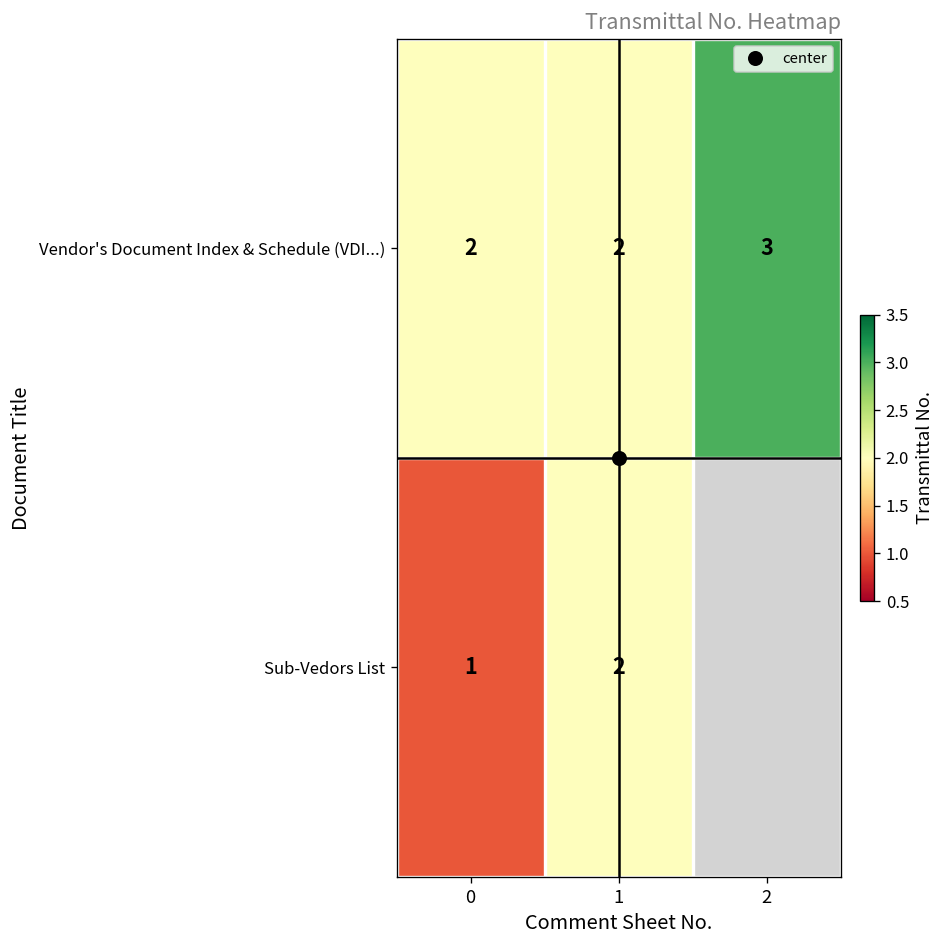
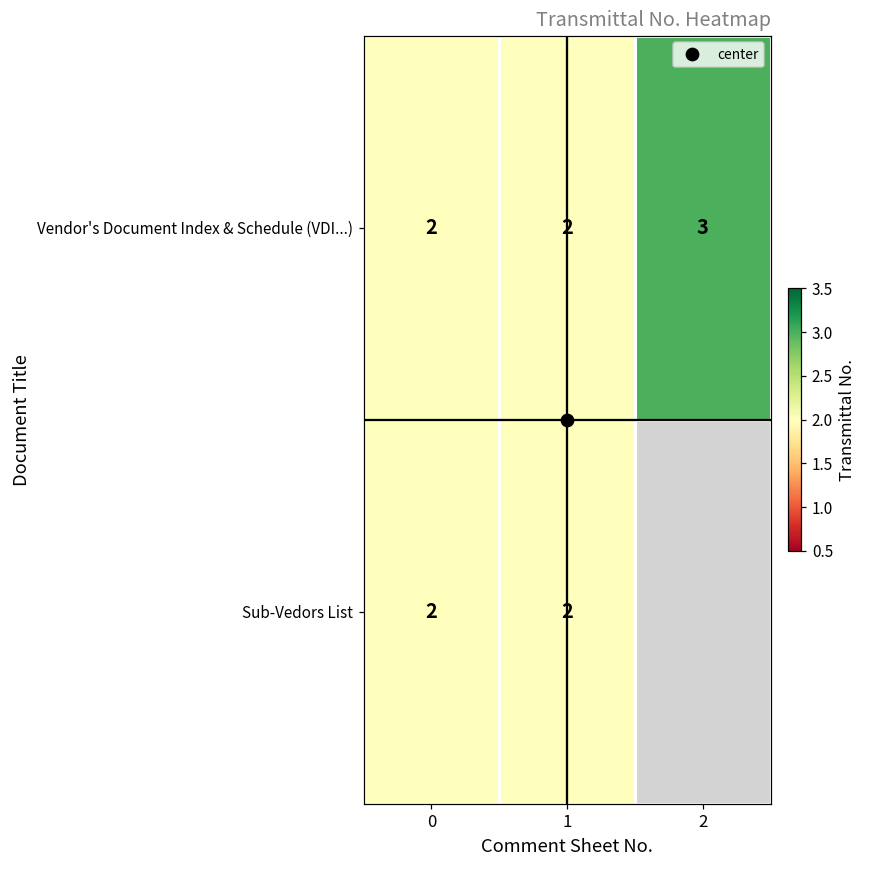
Sub-Vedors List, 0: 1 -> 2
